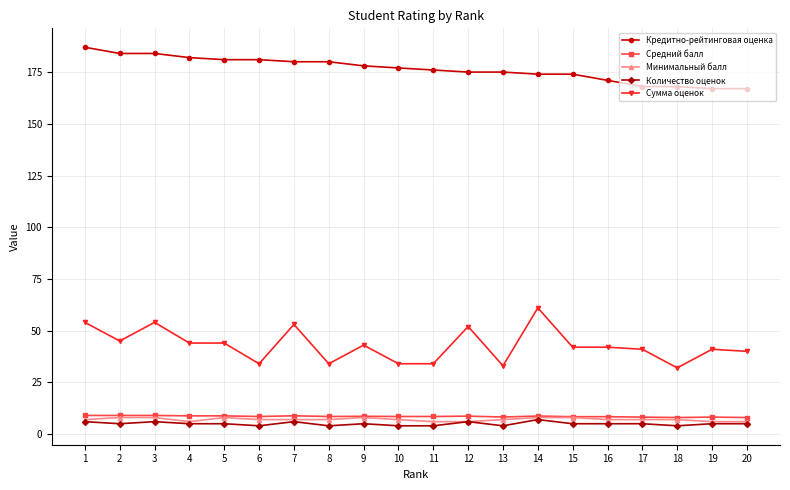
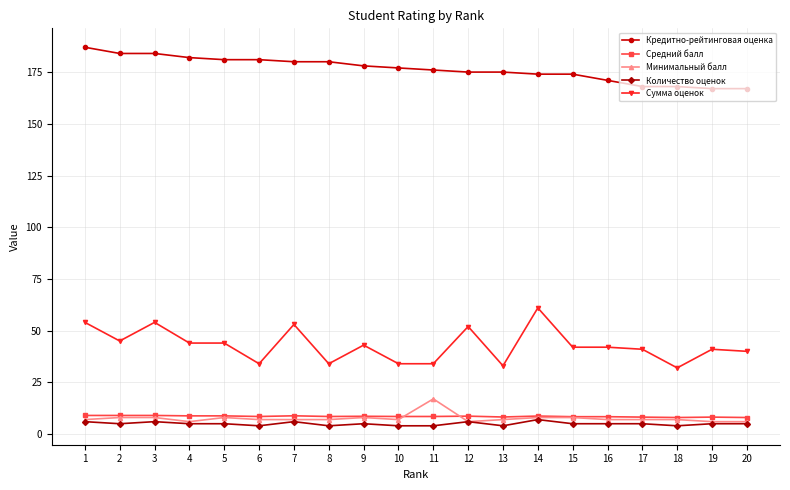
Минимальный балл, 11: 6 -> 17
